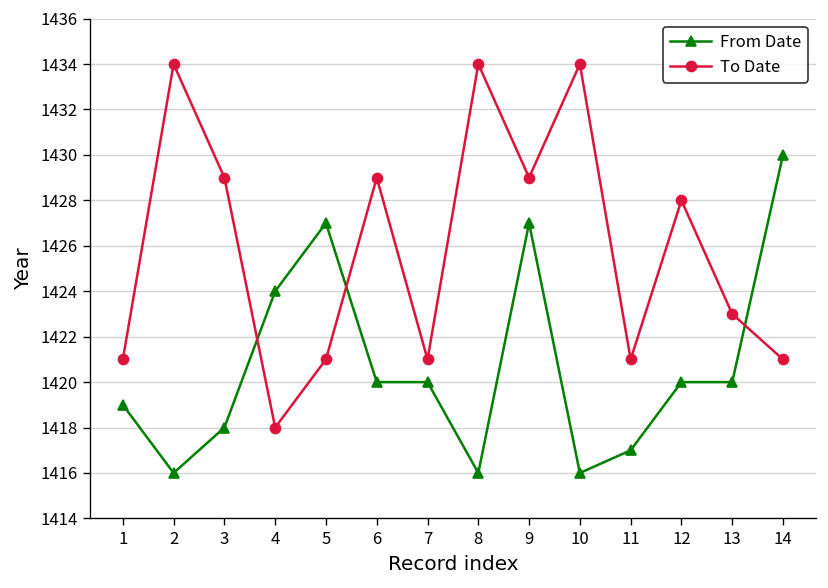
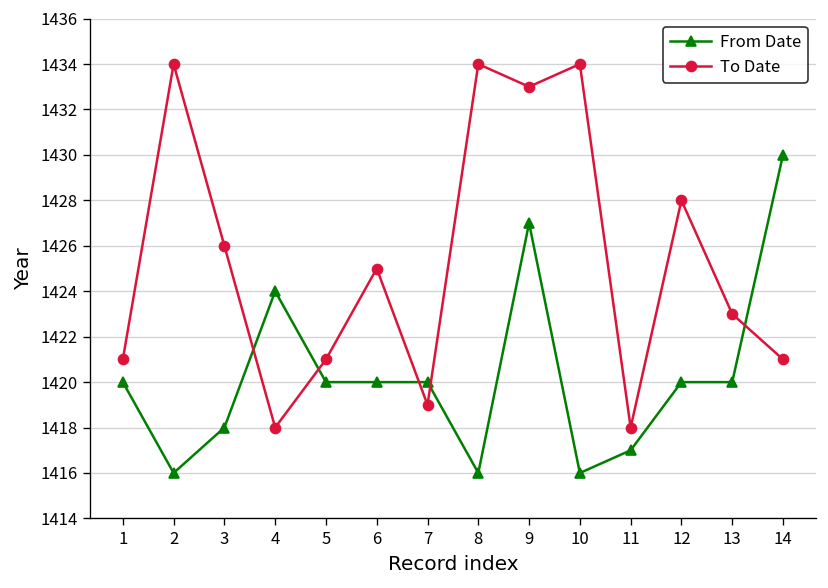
From Date, 1: 1419 -> 1420
To Date, 3: 1429 -> 1426
From Date, 5: 1427 -> 1420
To Date, 6: 1429 -> 1425
To Date, 7: 1421 -> 1419
To Date, 9: 1429 -> 1433
To Date, 11: 1421 -> 1418
